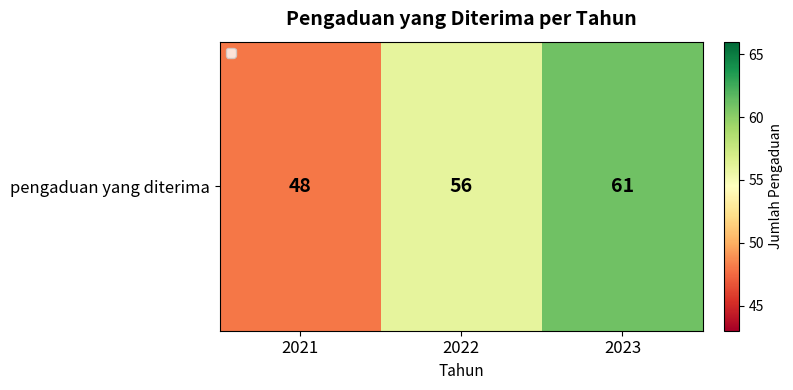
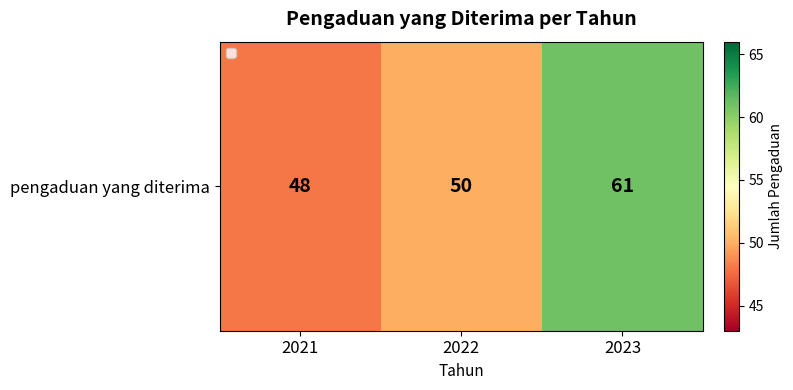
pengaduan yang diterima, 2022: 56 -> 50
